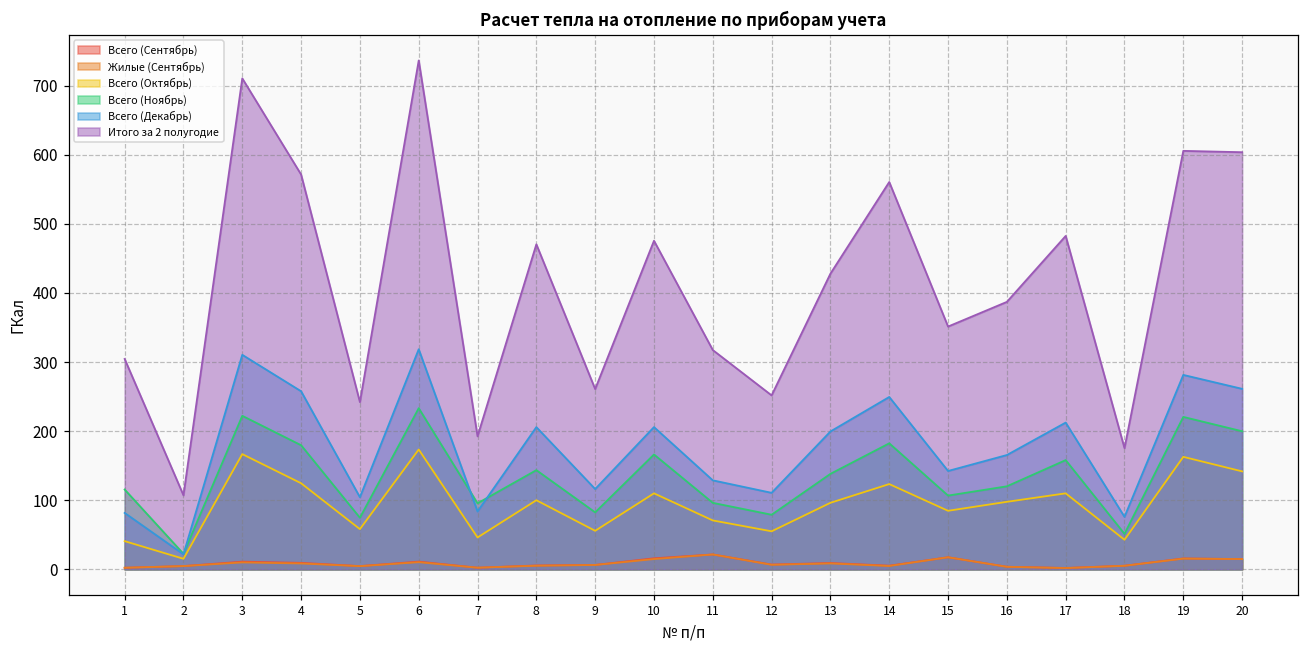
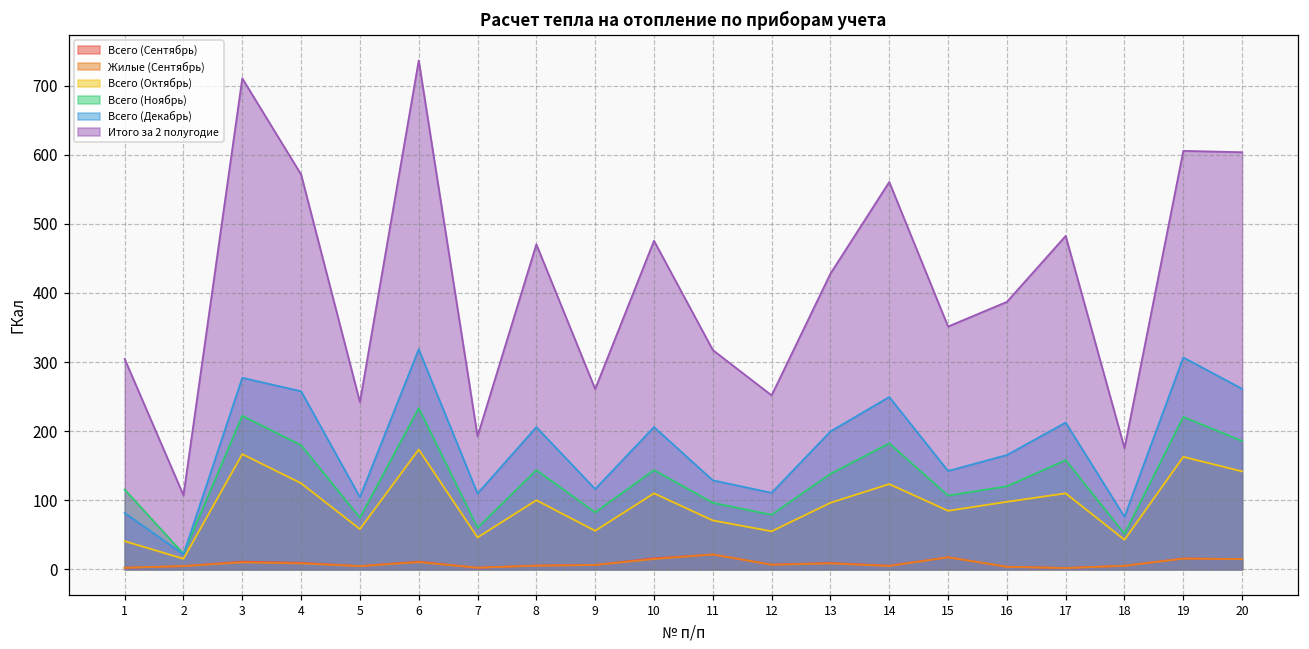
Всего (Декабрь), 3: 310 -> 280
Всего (Ноябрь), 7: 100 -> 60
Всего (Декабрь), 7: 80 -> 110
Всего (Ноябрь), 10: 170 -> 140
Всего (Декабрь), 19: 280 -> 310
Всего (Ноябрь), 20: 200 -> 190
